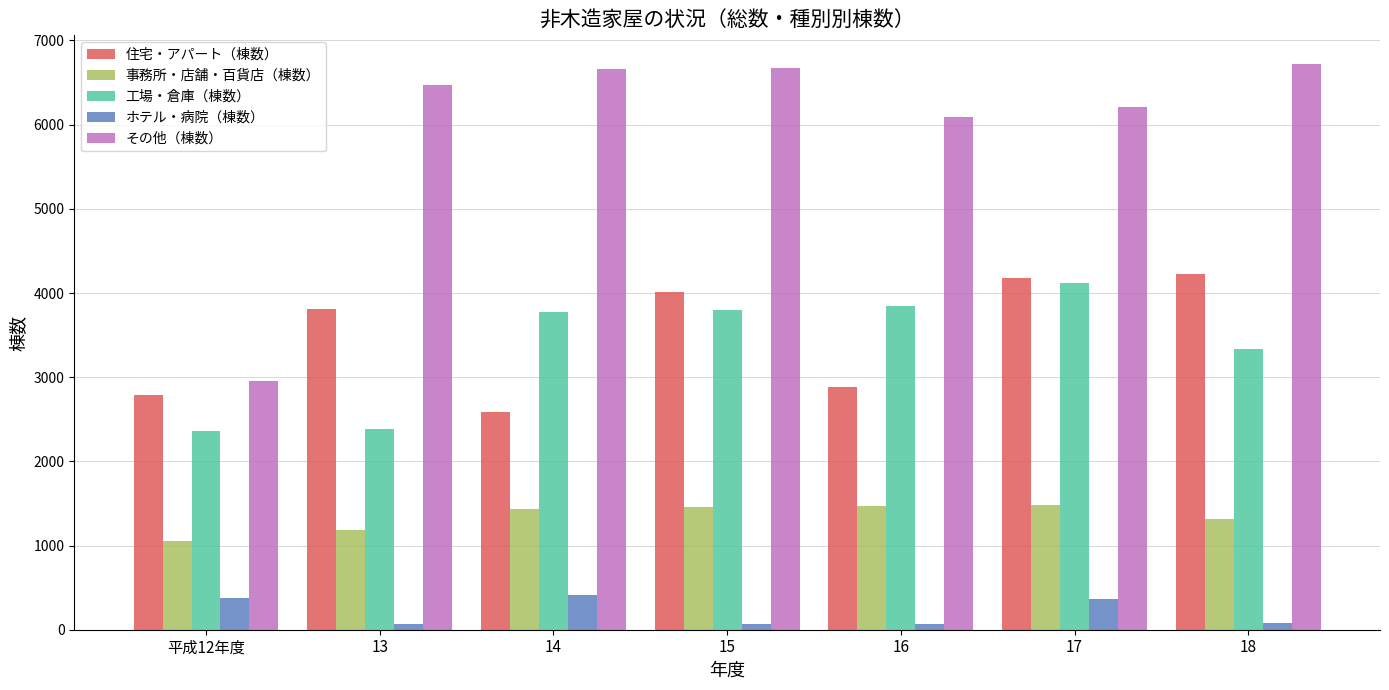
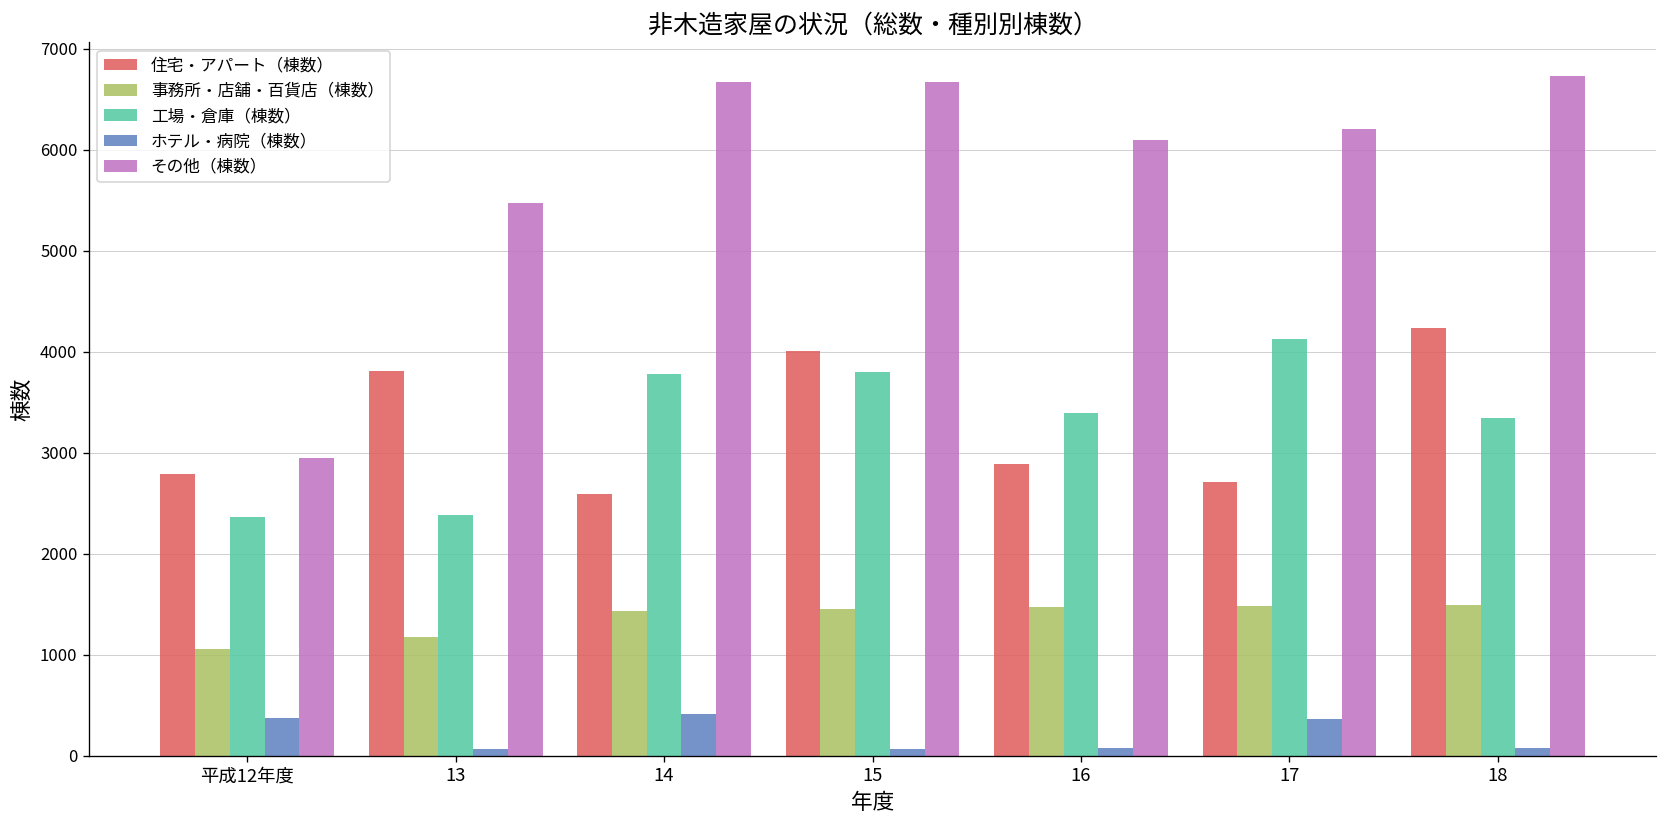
その他（棟数）, 13: 6500 -> 5500
工場・倉庫（棟数）, 16: 3800 -> 3400
住宅・アパート（棟数）, 17: 4200 -> 2700
事務所・店舗・百貨店（棟数）, 18: 1300 -> 1500
